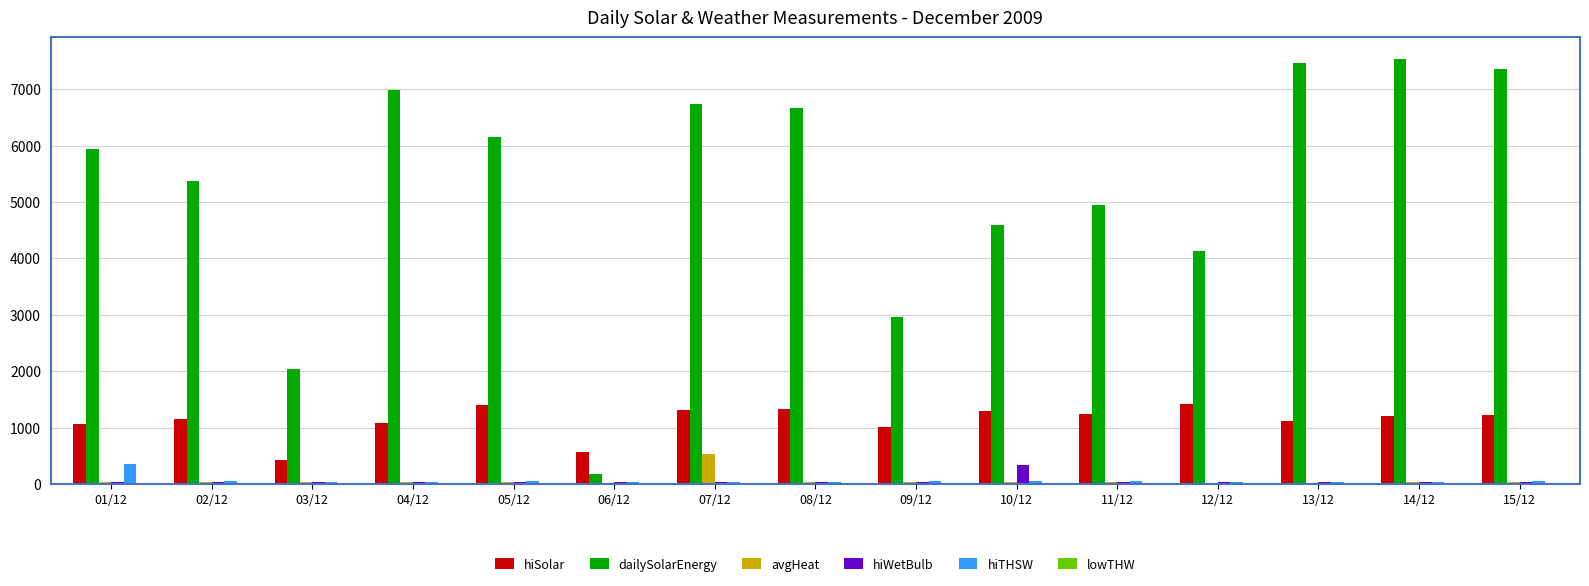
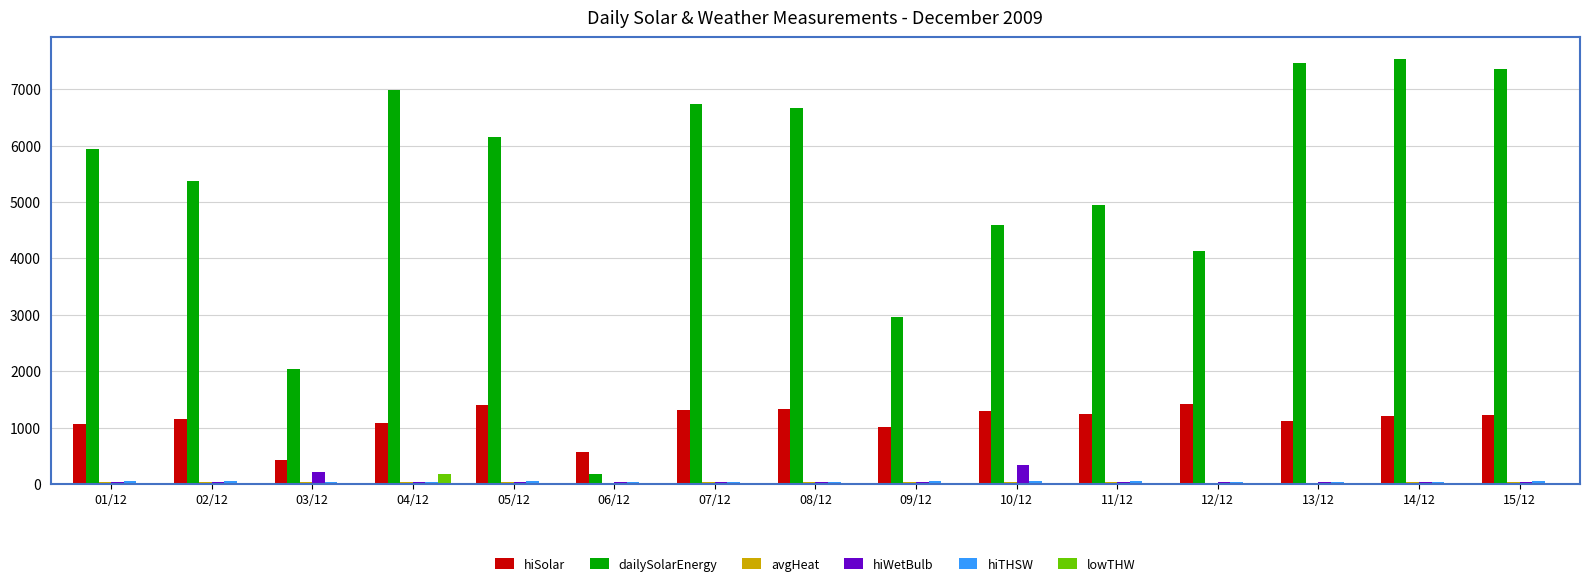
hiTHSW, 01/12: 400 -> 0
hiWetBulb, 03/12: 0 -> 200
lowTHW, 04/12: 0 -> 200
avgHeat, 07/12: 500 -> 0
